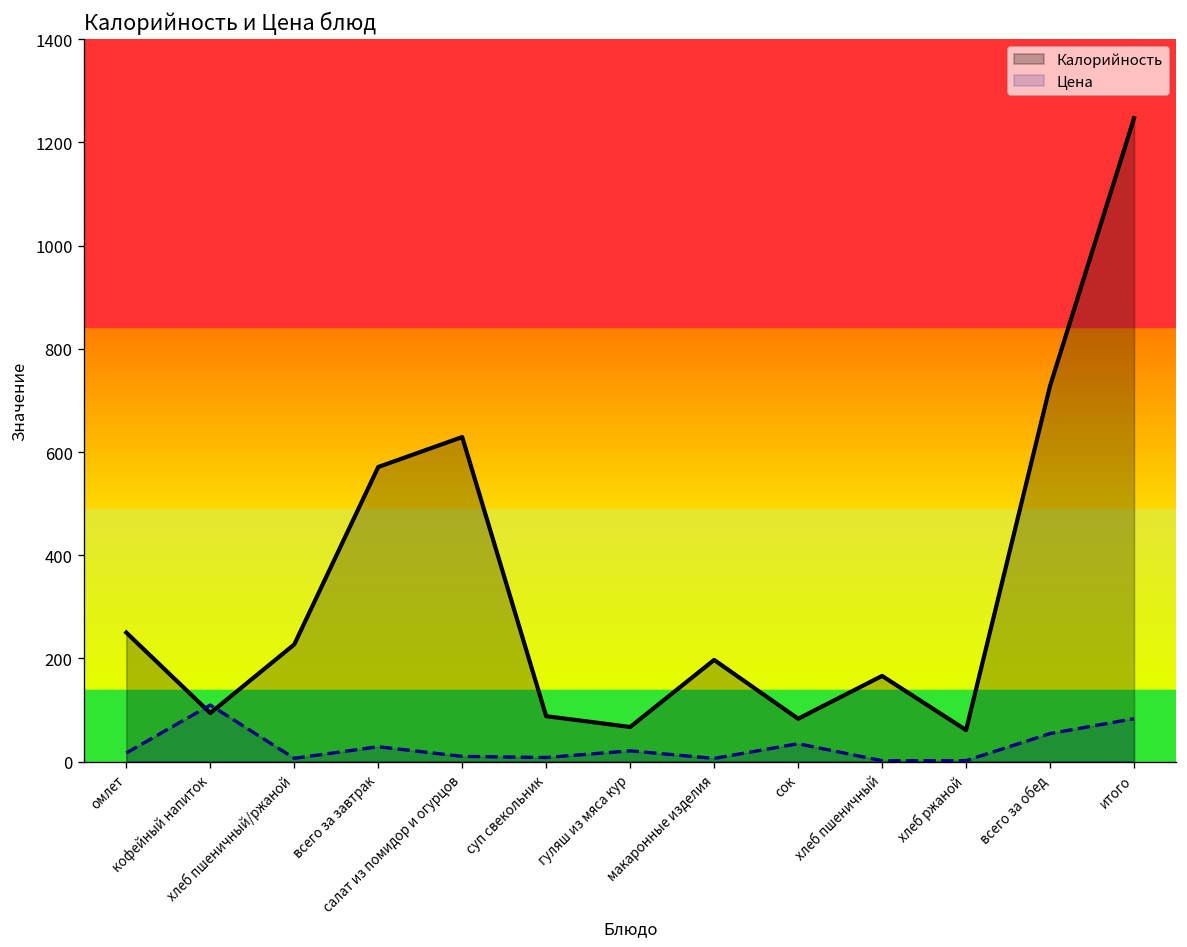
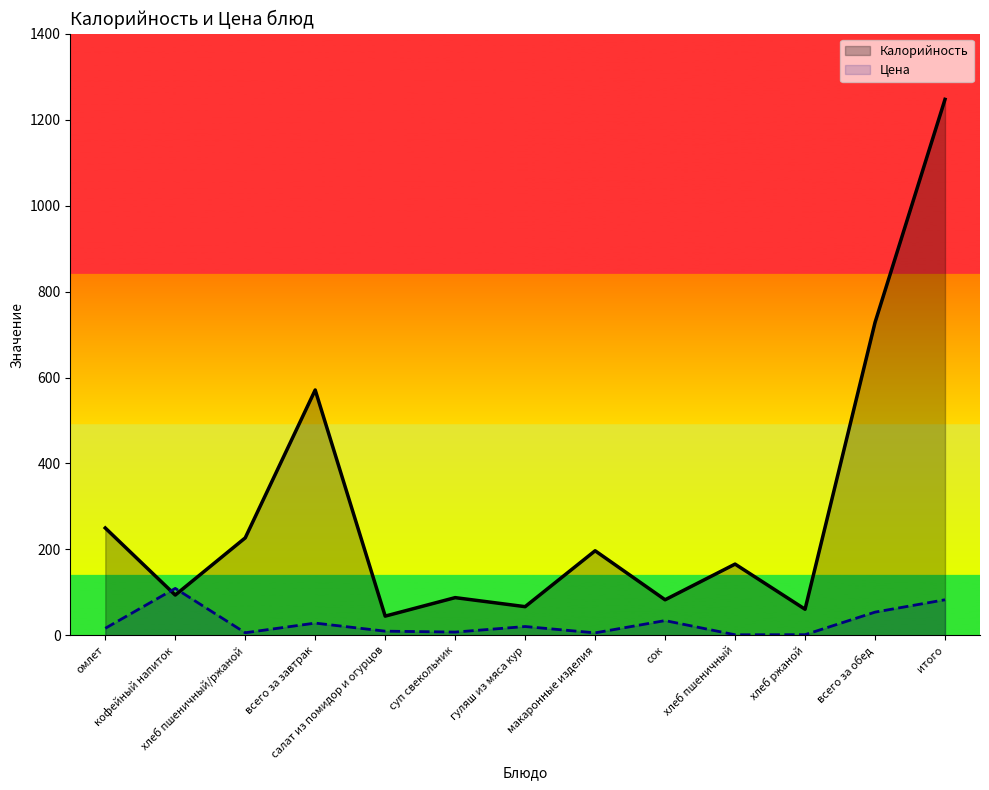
Калорийность, салат из помидор и огурцов: 630 -> 50
